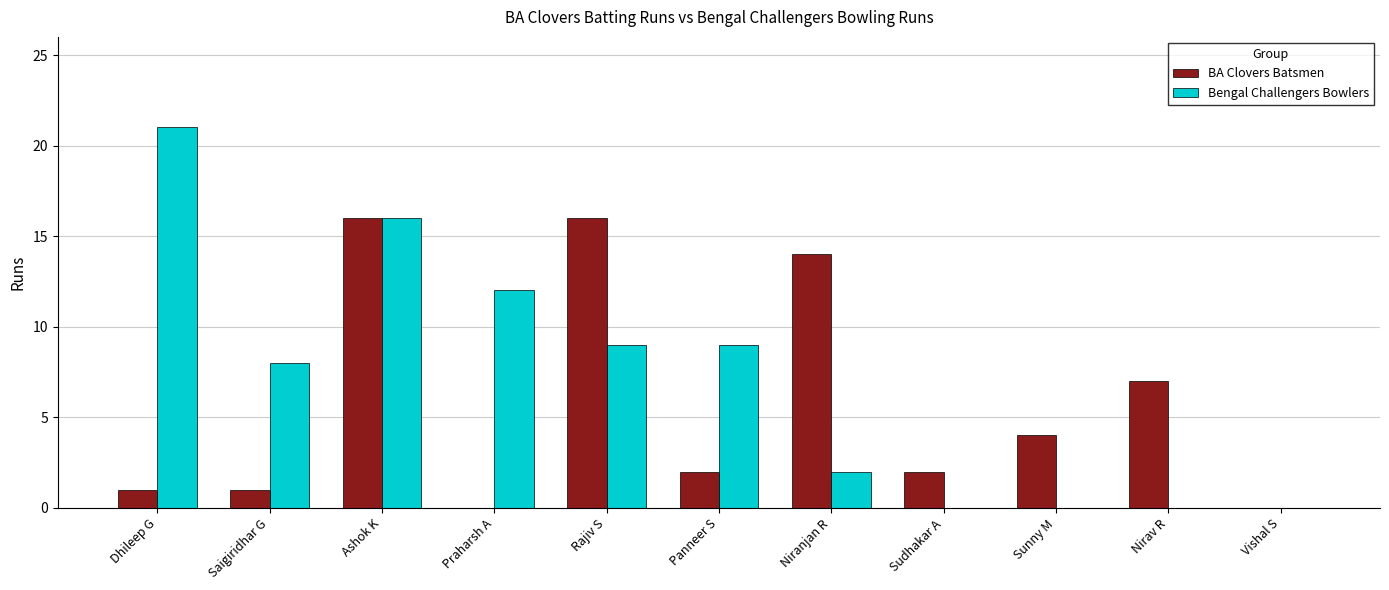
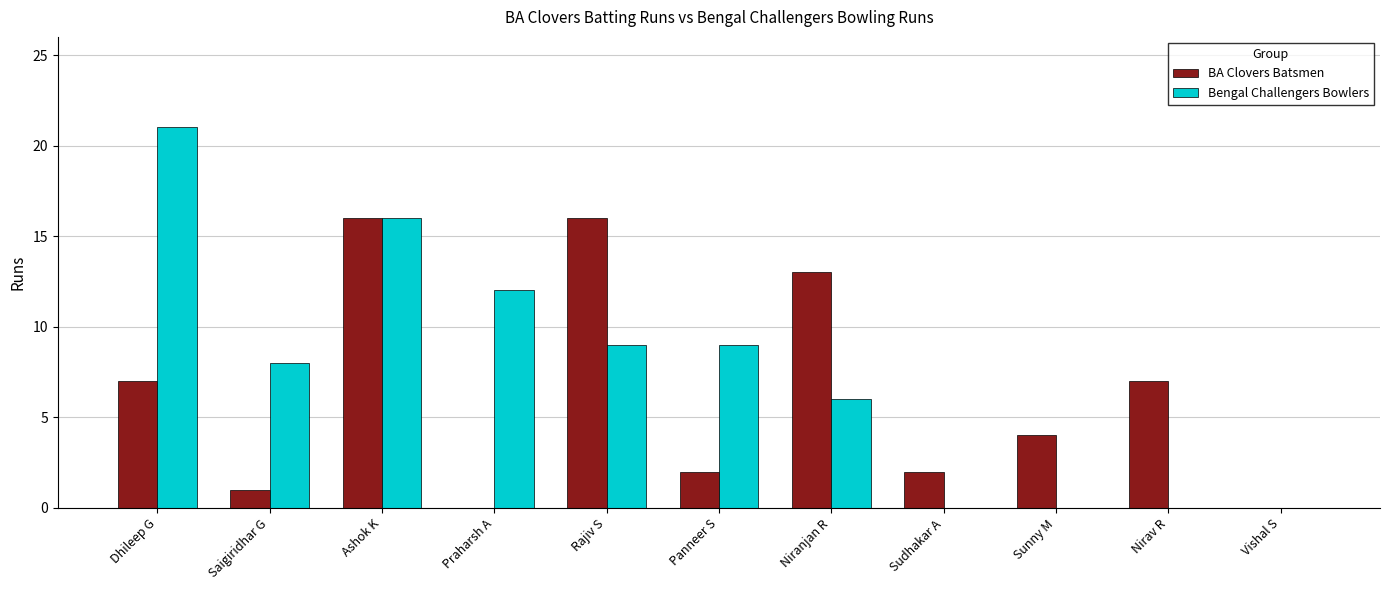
BA Clovers Batsmen, Dhileep G: 1 -> 7
BA Clovers Batsmen, Niranjan R: 14 -> 13
Bengal Challengers Bowlers, Niranjan R: 2 -> 6
